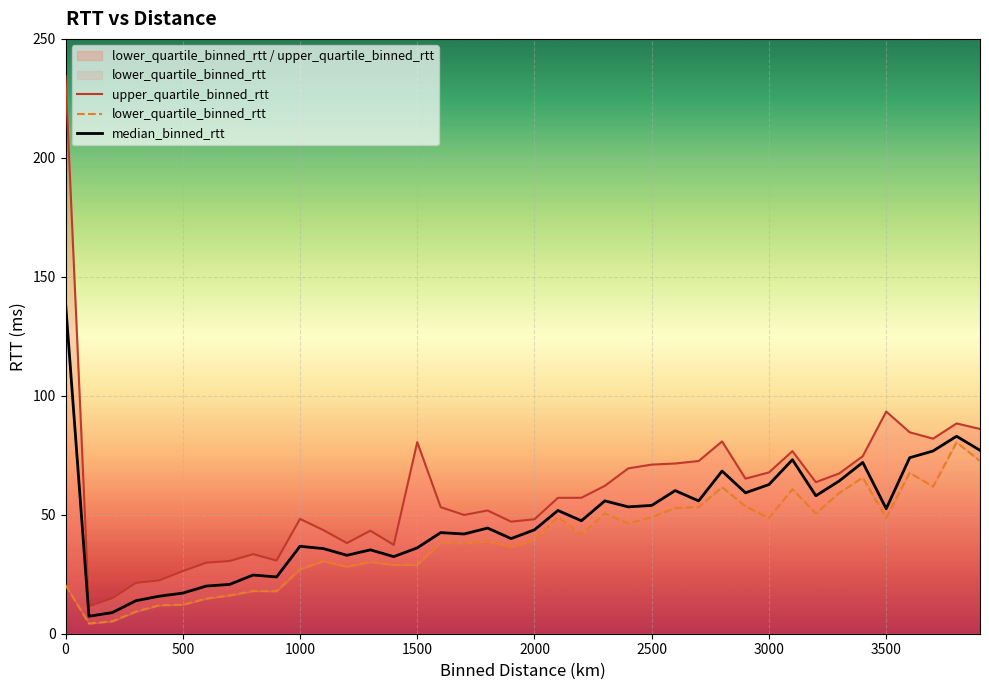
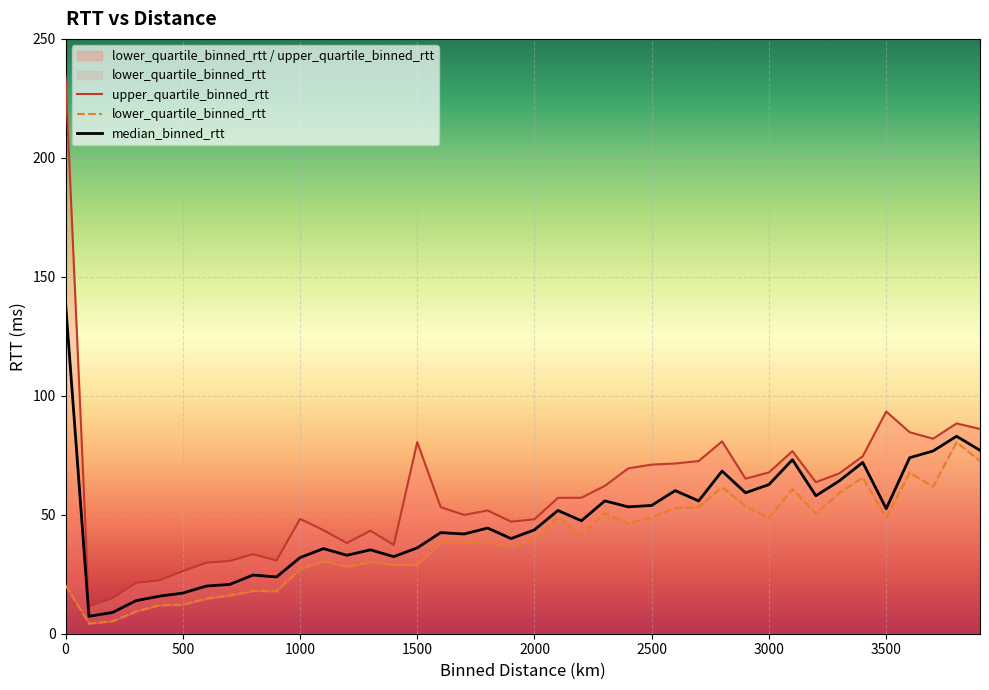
median_binned_rtt, 1000: 37 -> 32
